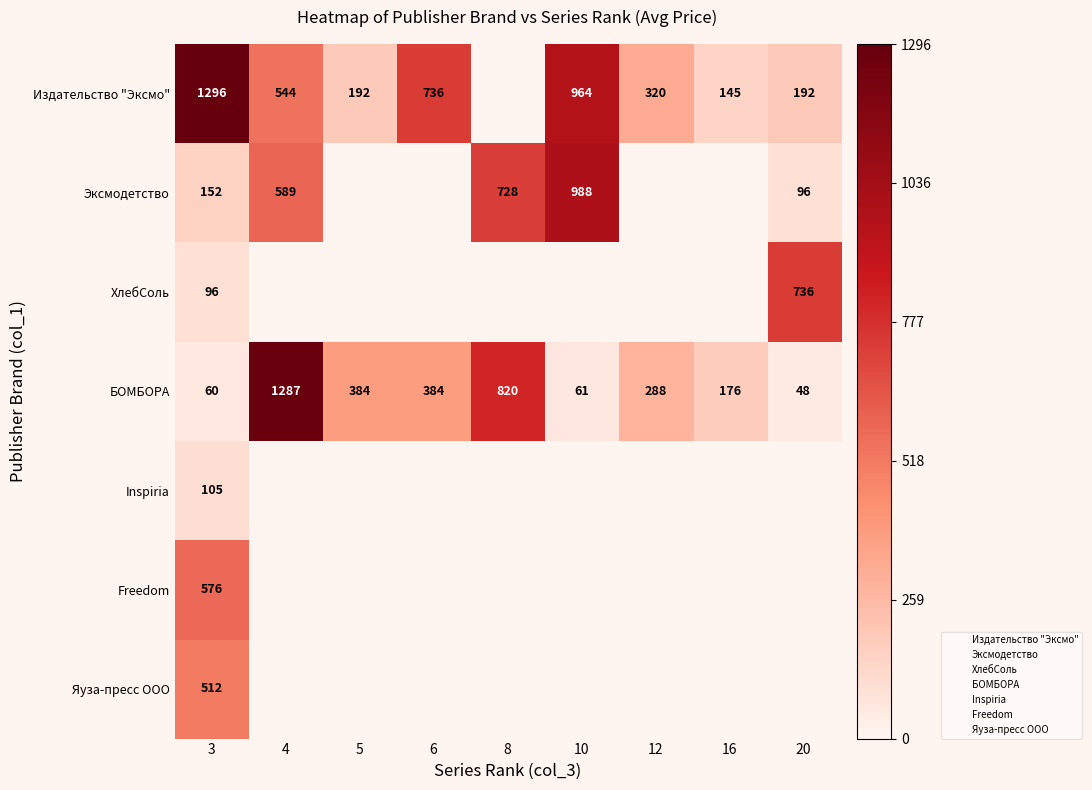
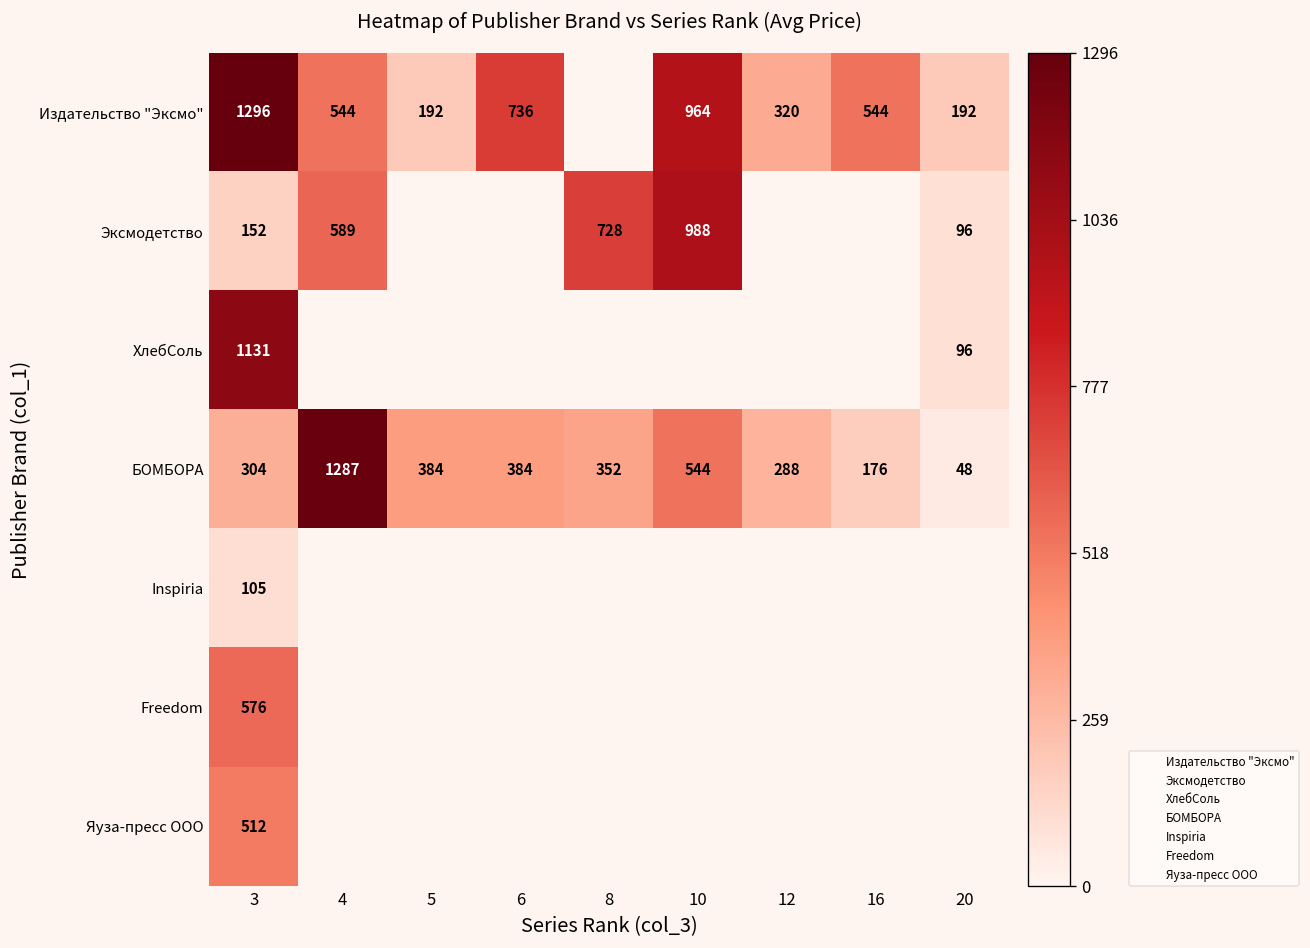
Издательство "Эксмо", 16: 145 -> 544
ХлебСоль, 3: 96 -> 1131
ХлебСоль, 20: 736 -> 96
БОМБОРА, 3: 60 -> 304
БОМБОРА, 8: 820 -> 352
БОМБОРА, 10: 61 -> 544
